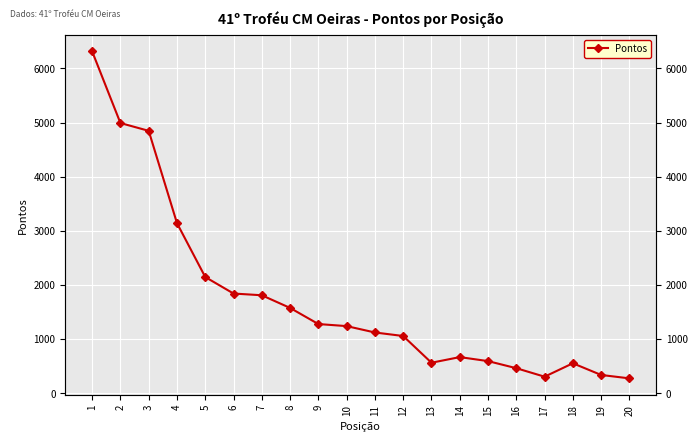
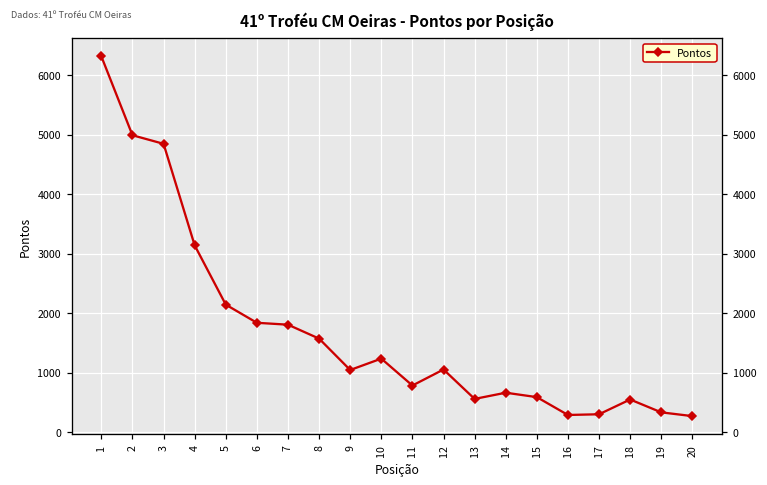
9: 1300 -> 1000
11: 1100 -> 800
16: 500 -> 300
